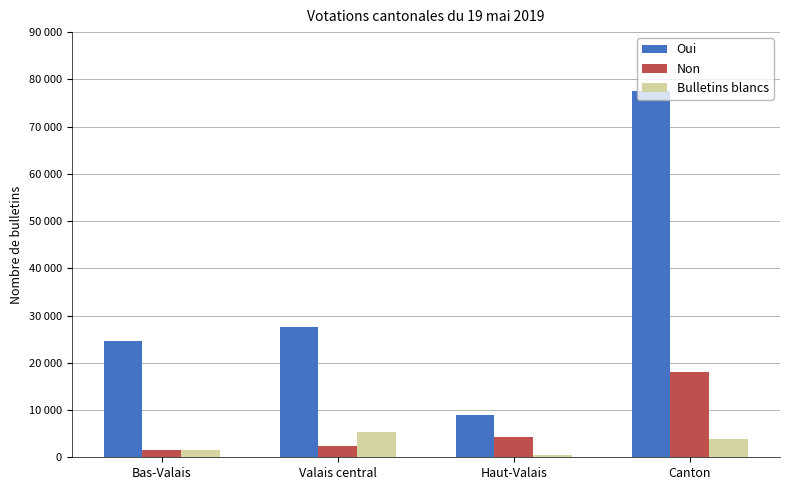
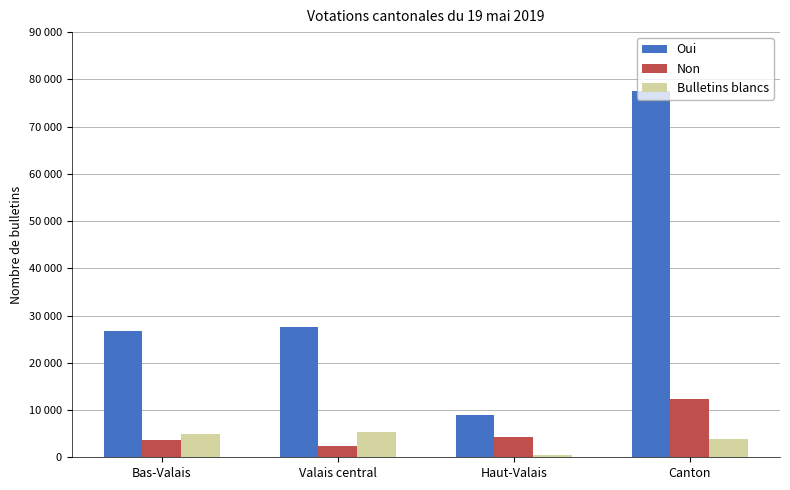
Oui, Bas-Valais: 25000 -> 27000
Non, Bas-Valais: 2000 -> 4000
Bulletins blancs, Bas-Valais: 2000 -> 5000
Non, Canton: 18000 -> 12000
